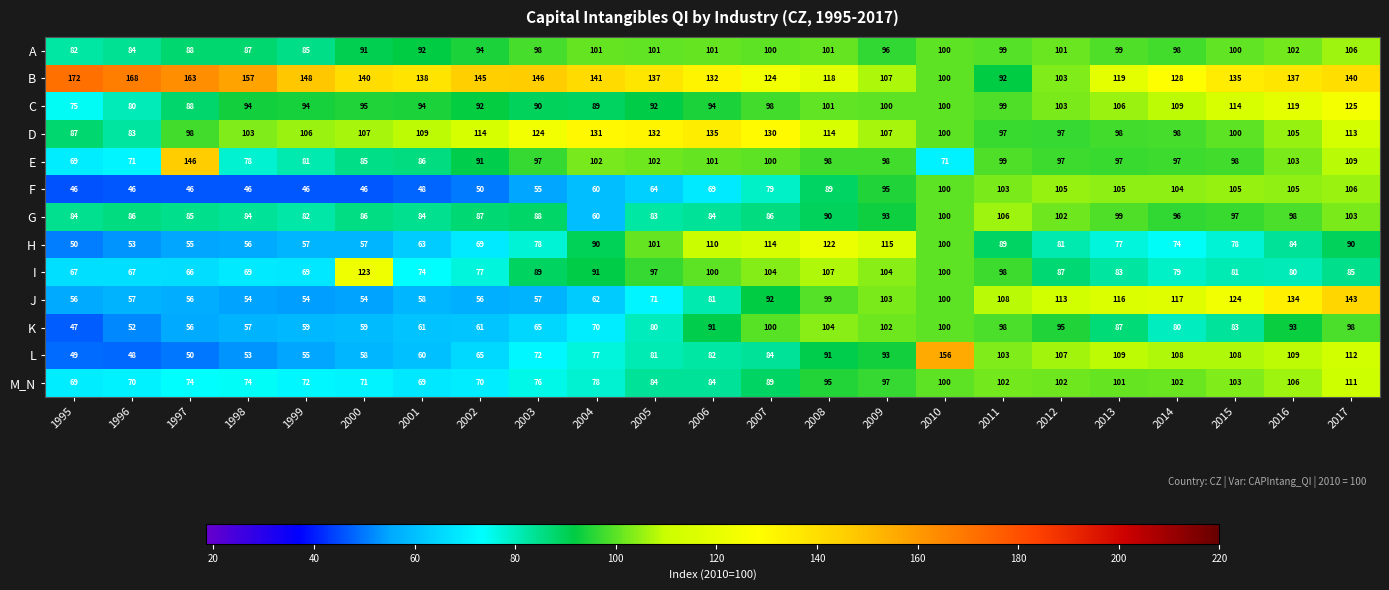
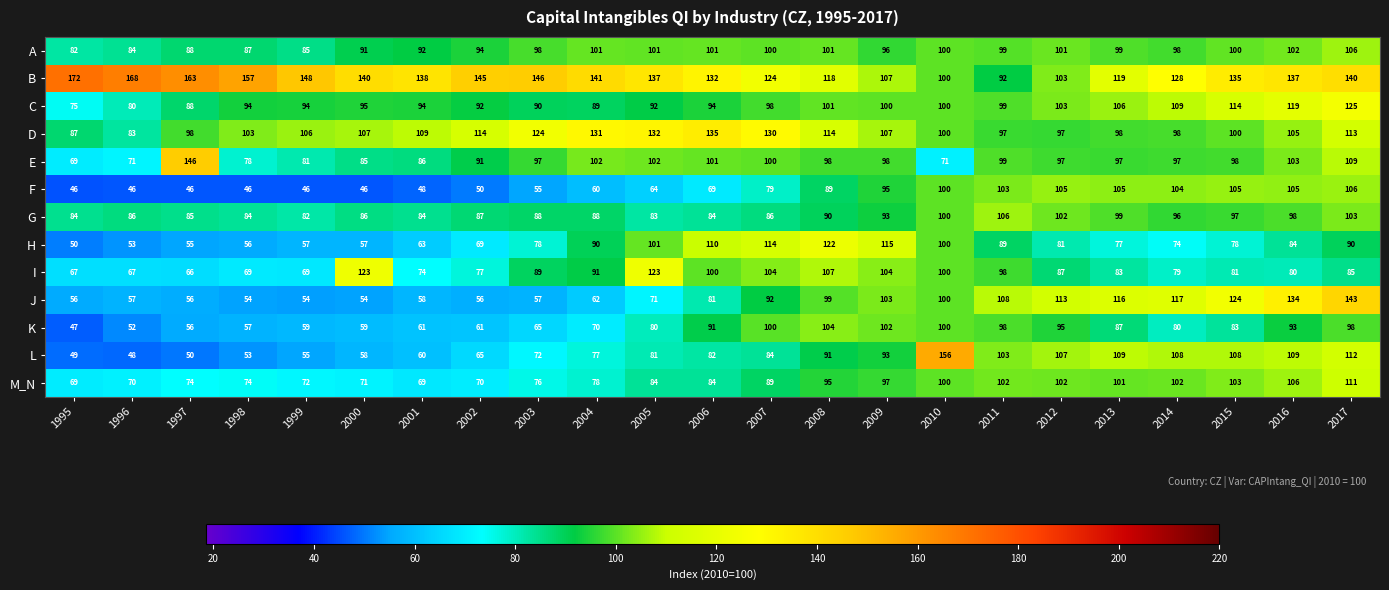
G, 2004: 60 -> 88
I, 2005: 97 -> 123
